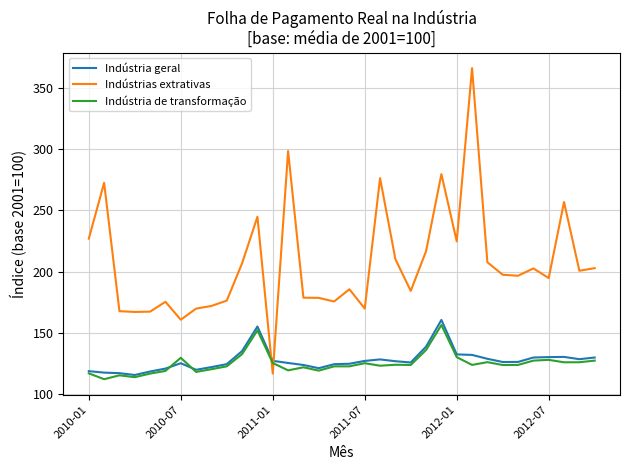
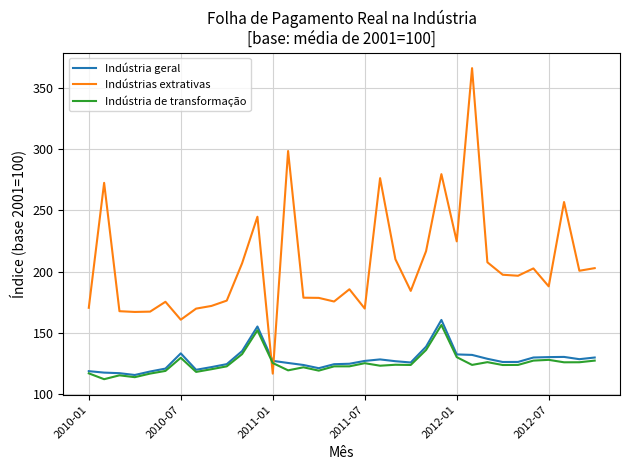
Indústrias extrativas, 2010-01: 227 -> 170
Indústria geral, 2010-07: 125 -> 133
Indústrias extrativas, 2012-07: 195 -> 188
